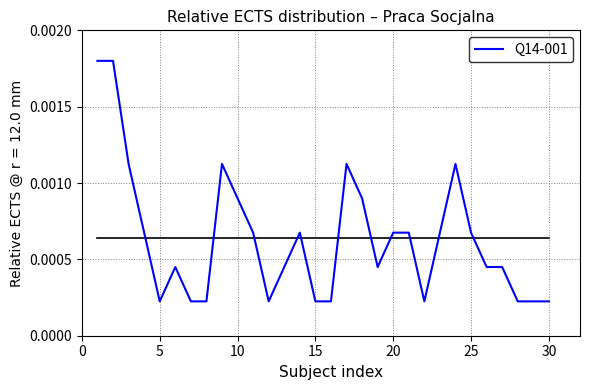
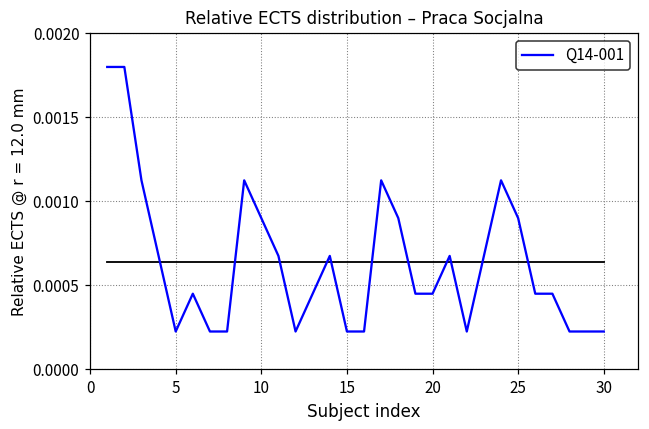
Q14-001, 20: 0.00068 -> 0.00045
Q14-001, 25: 0.00068 -> 0.00090
